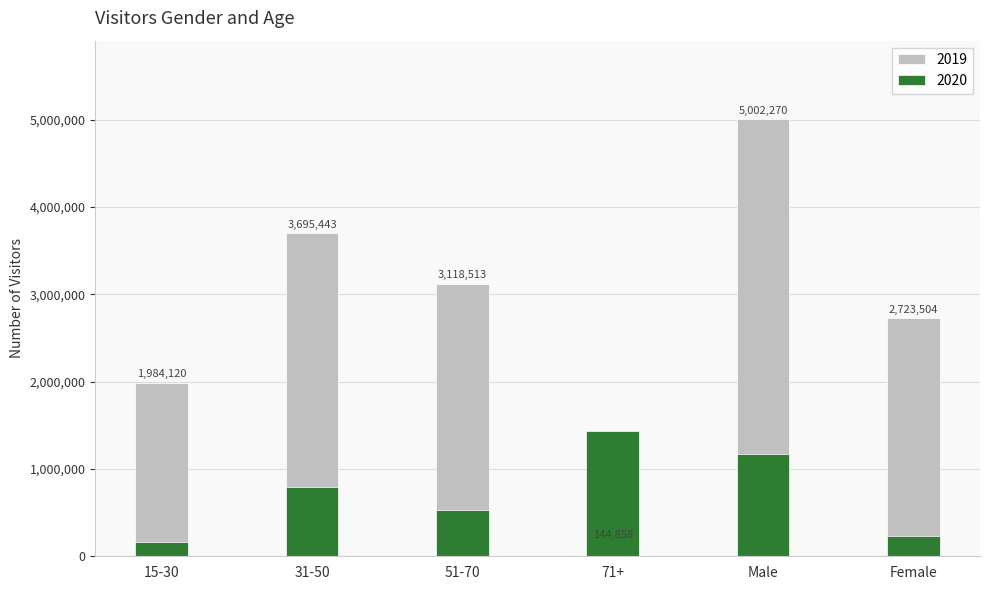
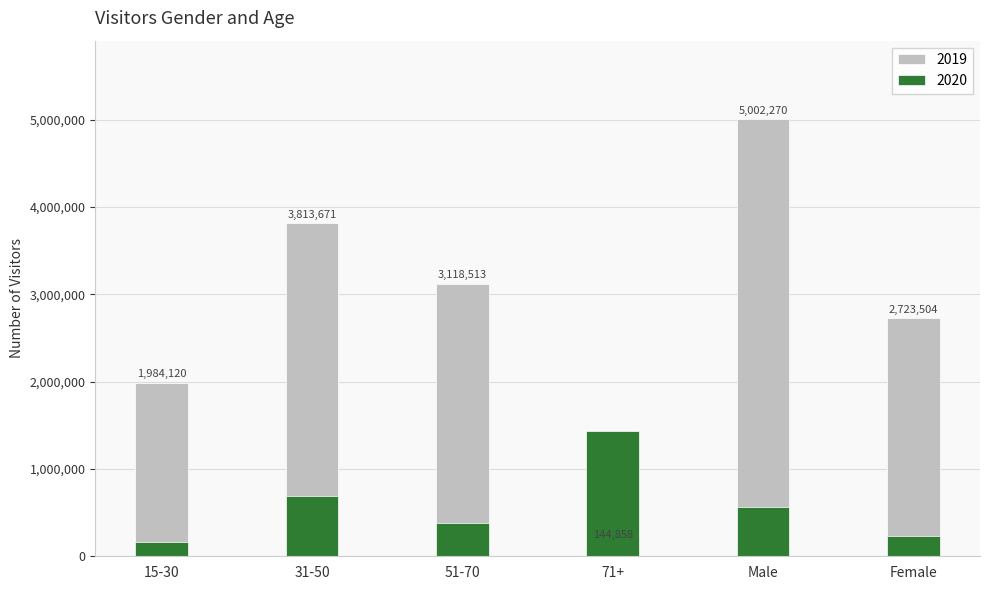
2019, 31-50: 3,695,443 -> 3,813,671
2020, 31-50: 800,000 -> 700,000
2020, 51-70: 500,000 -> 400,000
2020, Male: 1,200,000 -> 600,000
